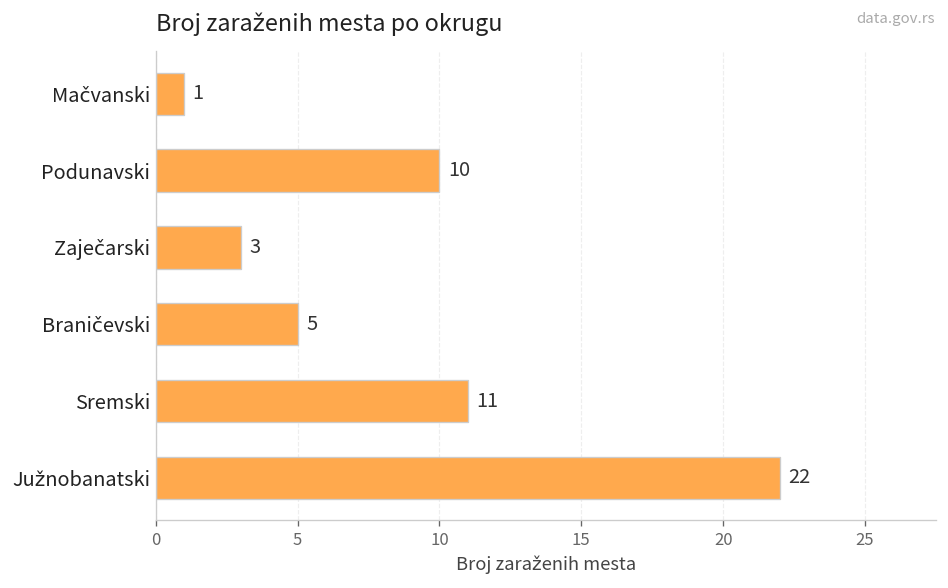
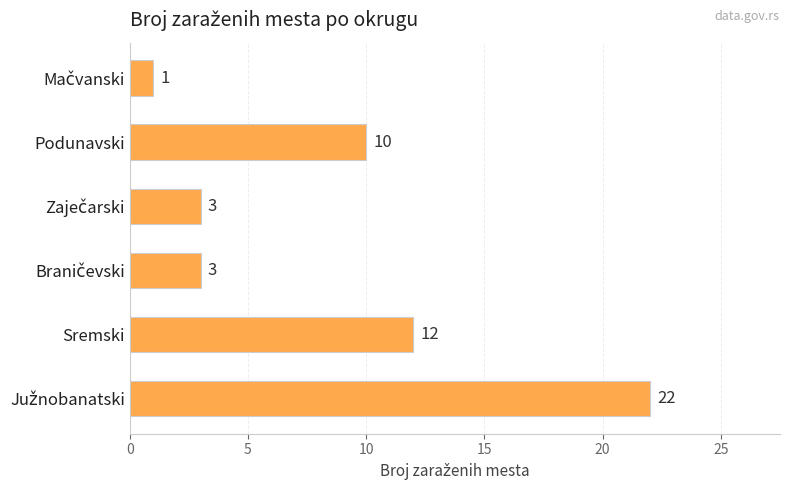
Braničevski: 5 -> 3
Sremski: 11 -> 12
